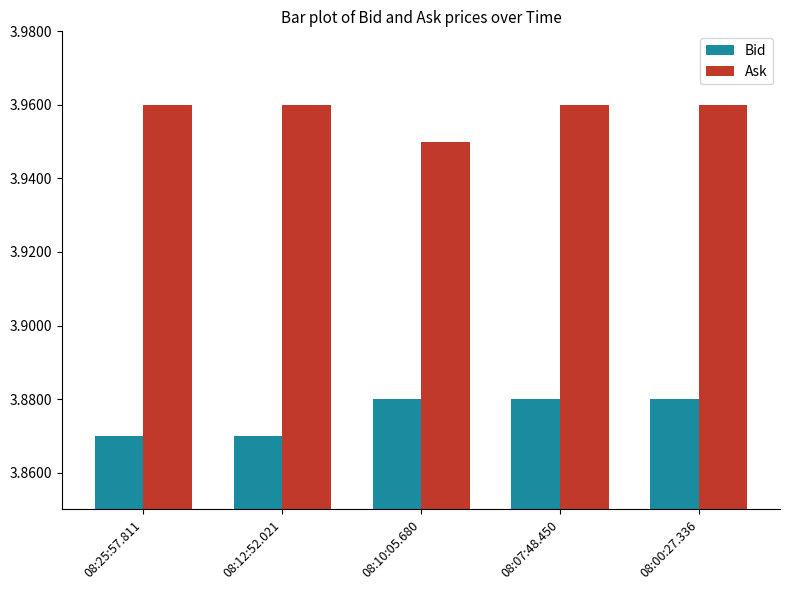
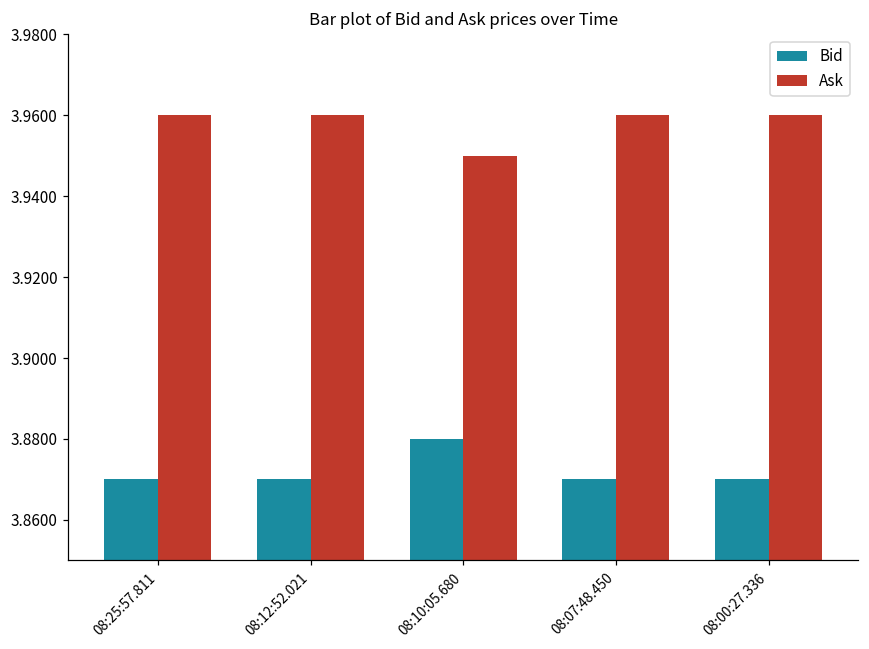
Bid, 08:07:48.450: 3.88 -> 3.87
Bid, 08:00:27.336: 3.88 -> 3.87
